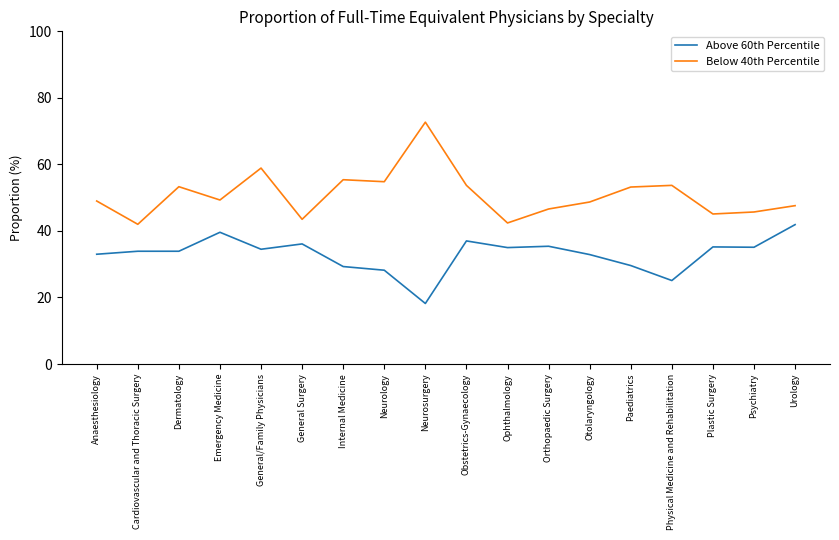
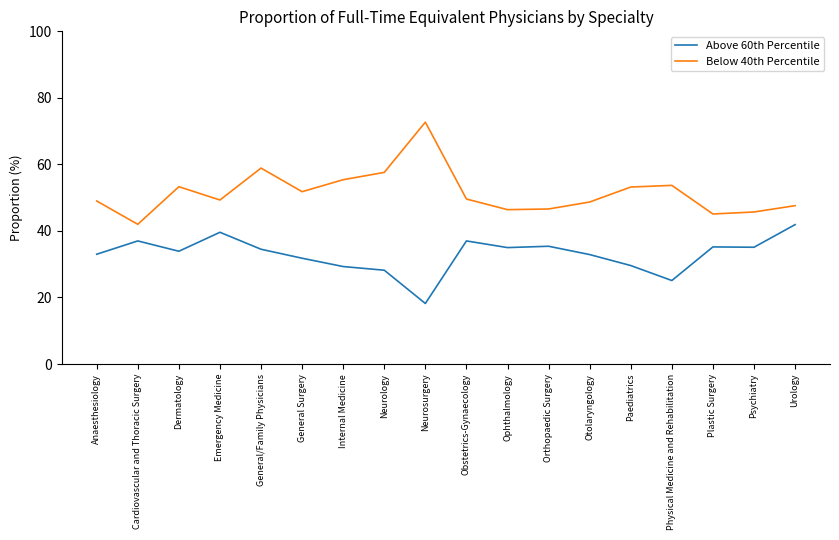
Above 60th Percentile, Cardiovascular and Thoracic Surgery: 34 -> 37
Above 60th Percentile, General Surgery: 36 -> 32
Below 40th Percentile, General Surgery: 44 -> 52
Below 40th Percentile, Neurology: 55 -> 58
Below 40th Percentile, Obstetrics-Gynaecology: 54 -> 50
Below 40th Percentile, Ophthalmology: 42 -> 46
